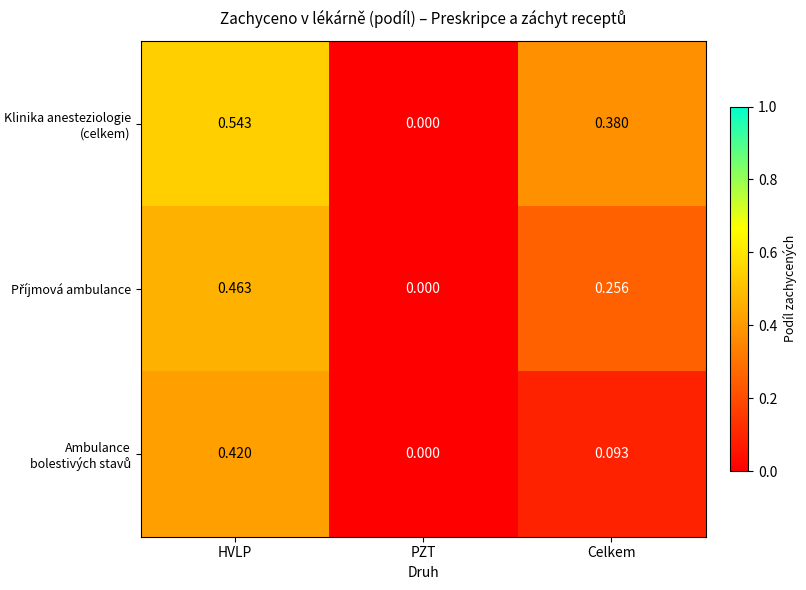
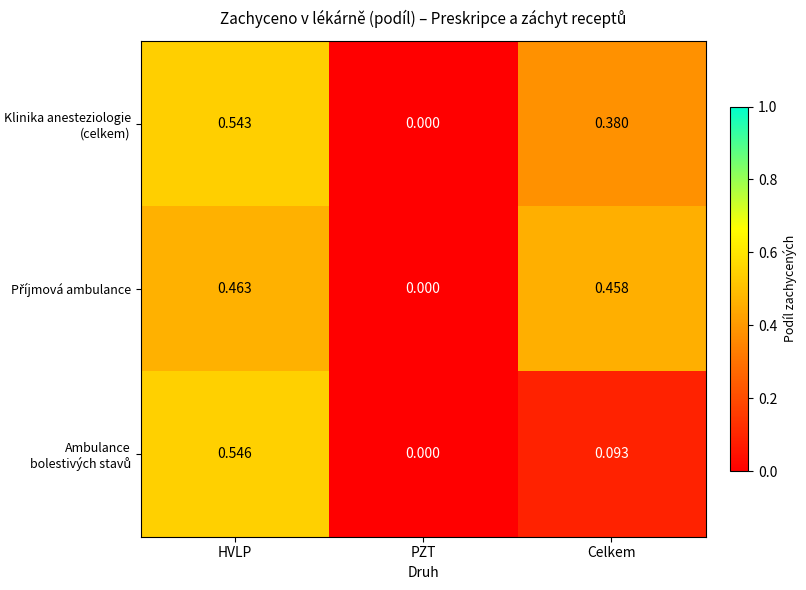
Příjmová ambulance, Celkem: 0.256 -> 0.458
Ambulance bolestivých stavů, HVLP: 0.420 -> 0.546
